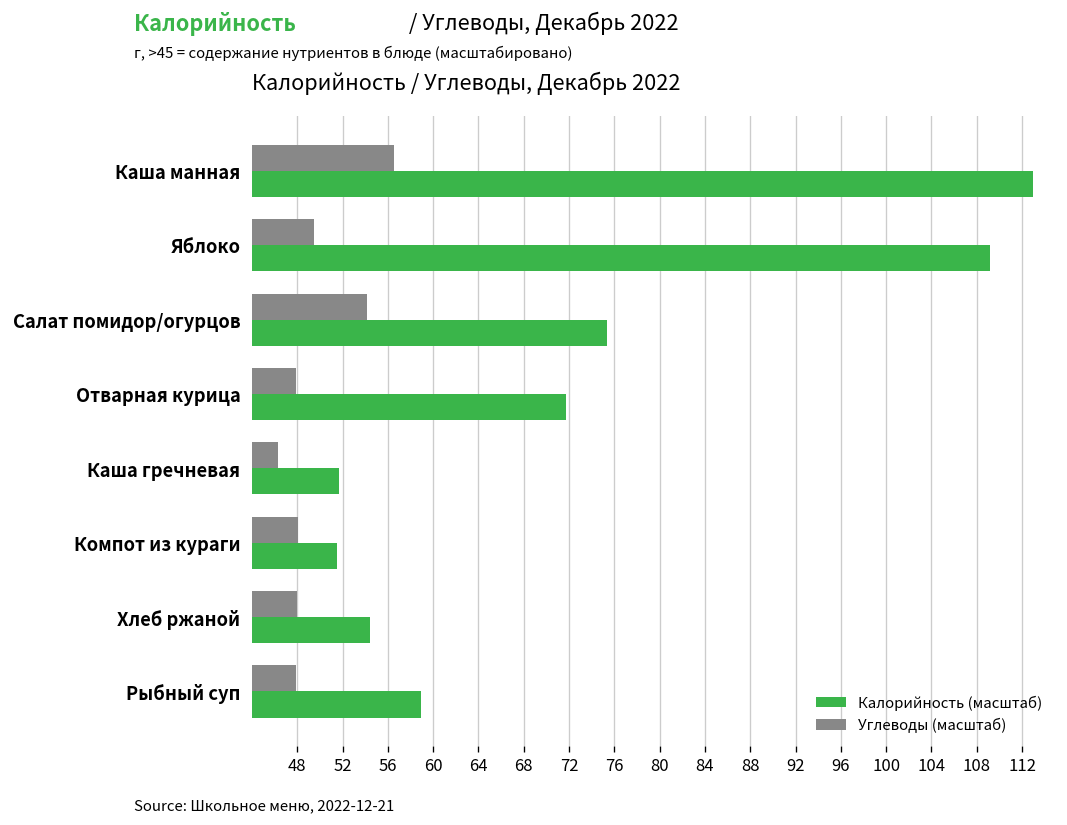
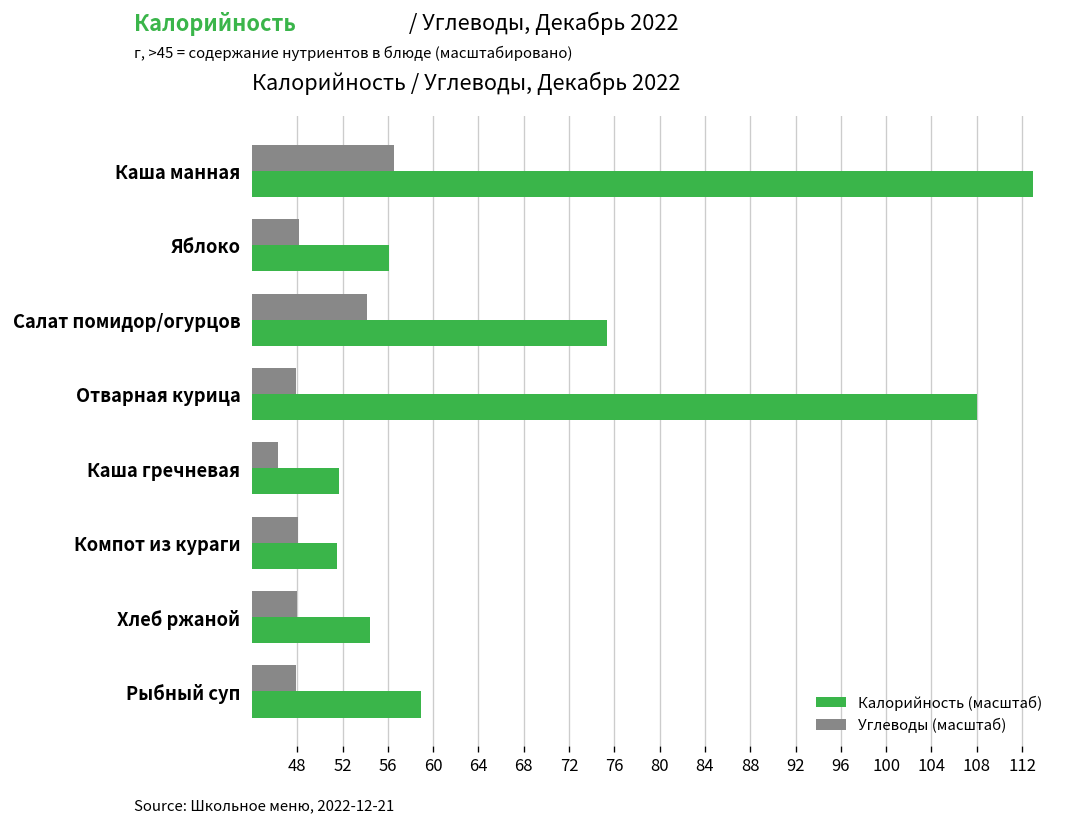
Углеводы (масштаб), Яблоко: 49 -> 48
Калорийность (масштаб), Яблоко: 109 -> 56
Калорийность (масштаб), Отварная курица: 72 -> 108
